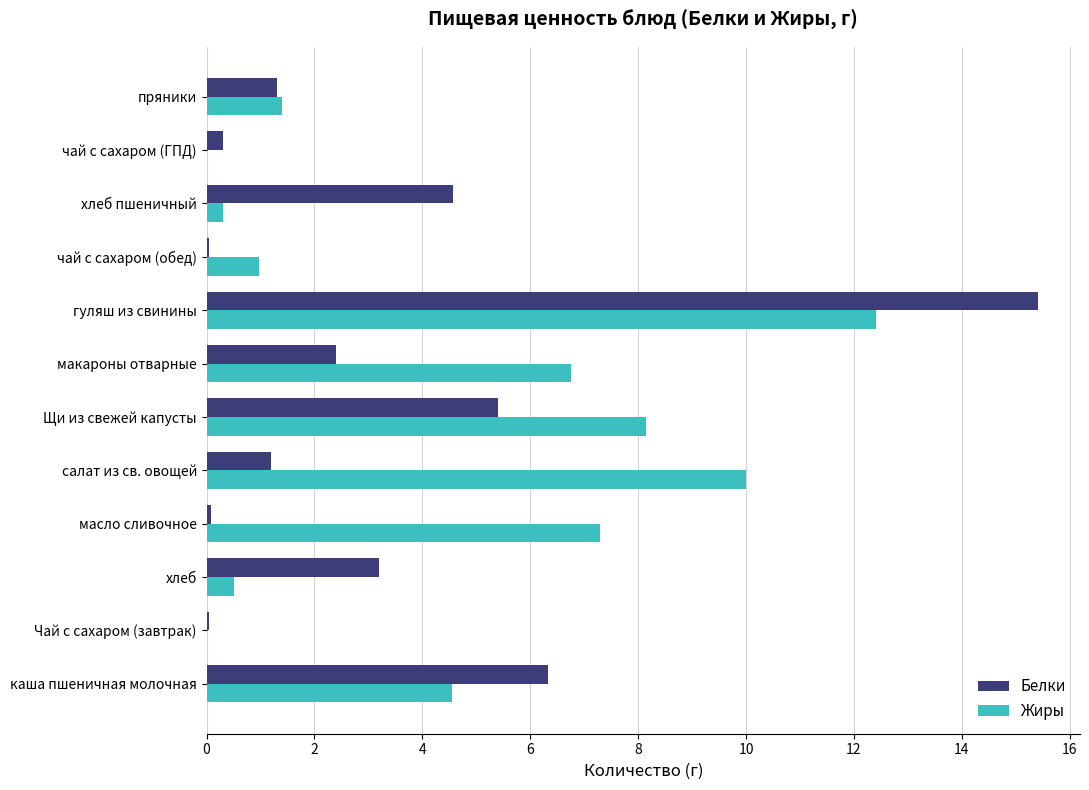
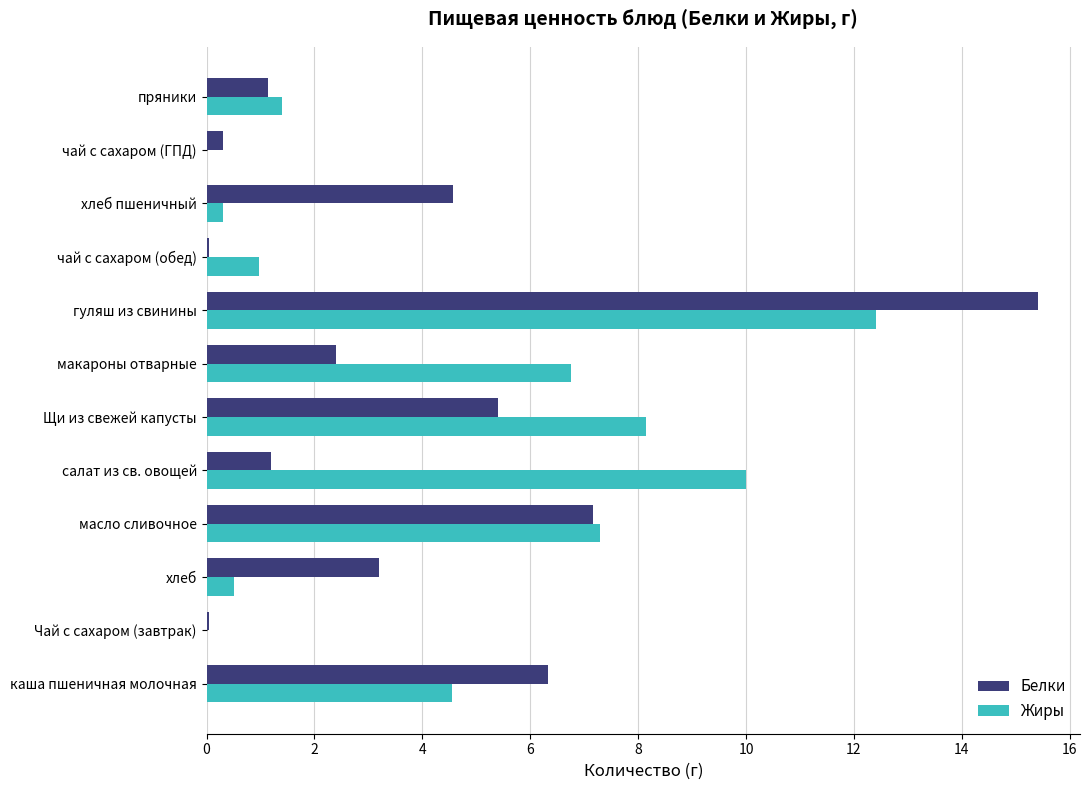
Белки, пряники: 1.3 -> 1.1
Белки, масло сливочное: 0.1 -> 7.2
